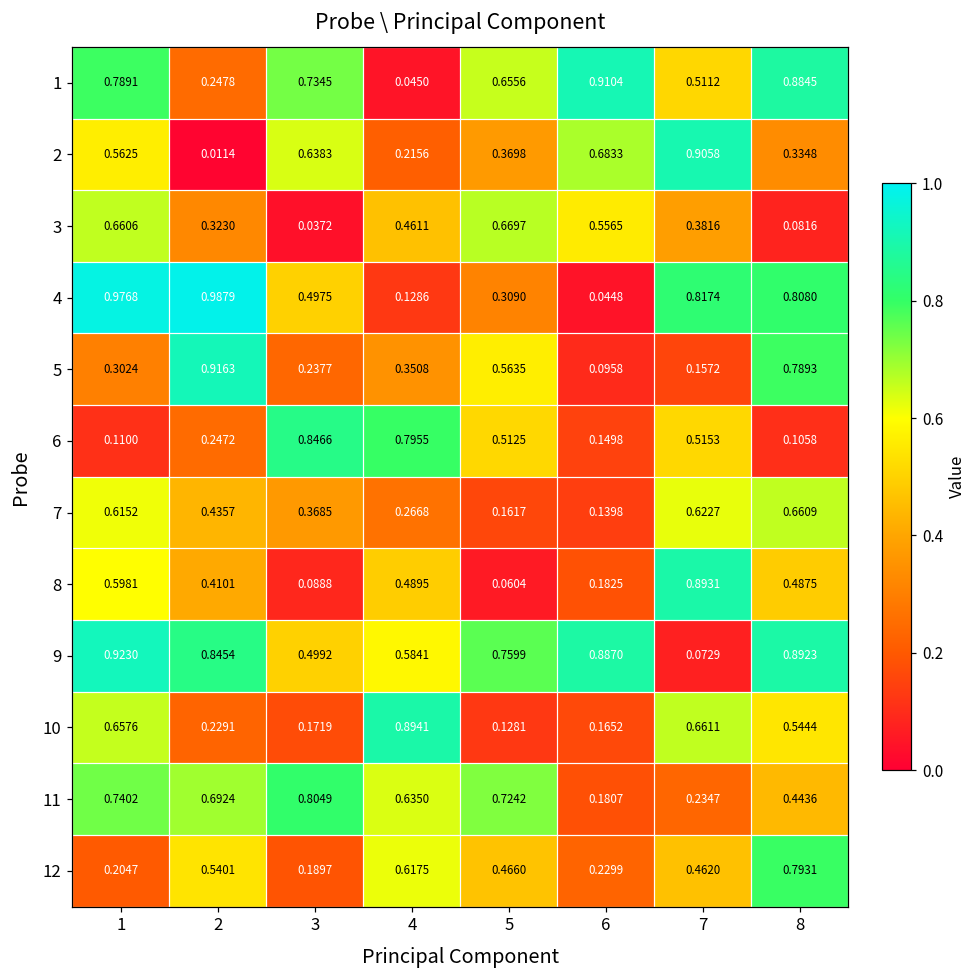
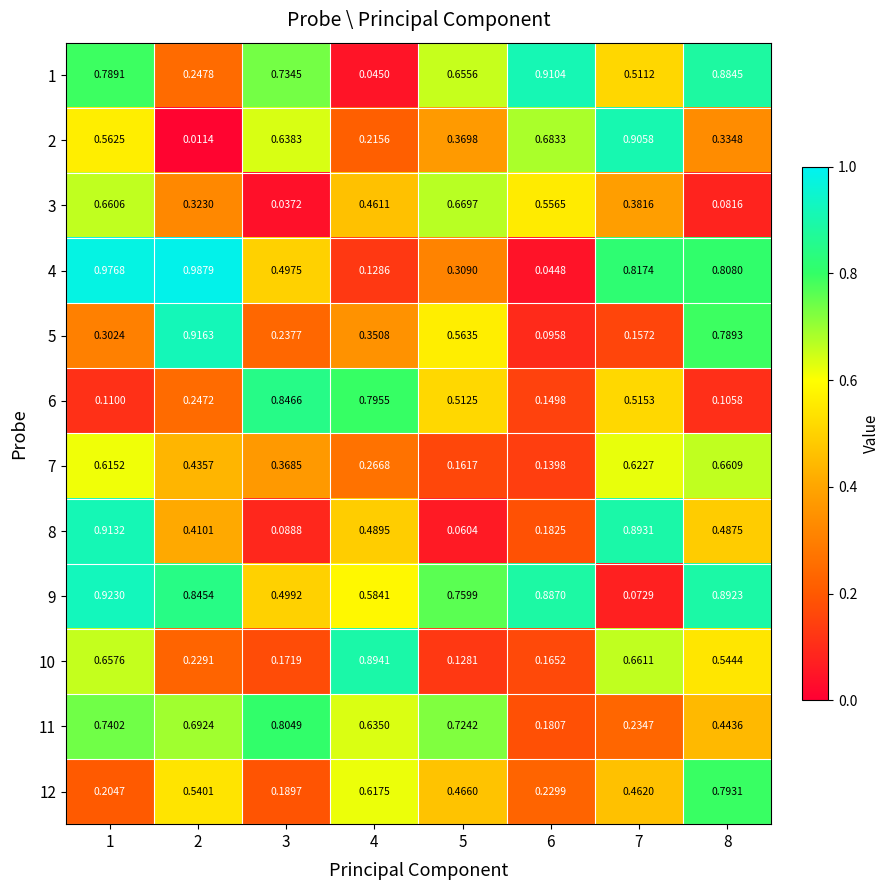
8, 1: 0.5981 -> 0.9132
